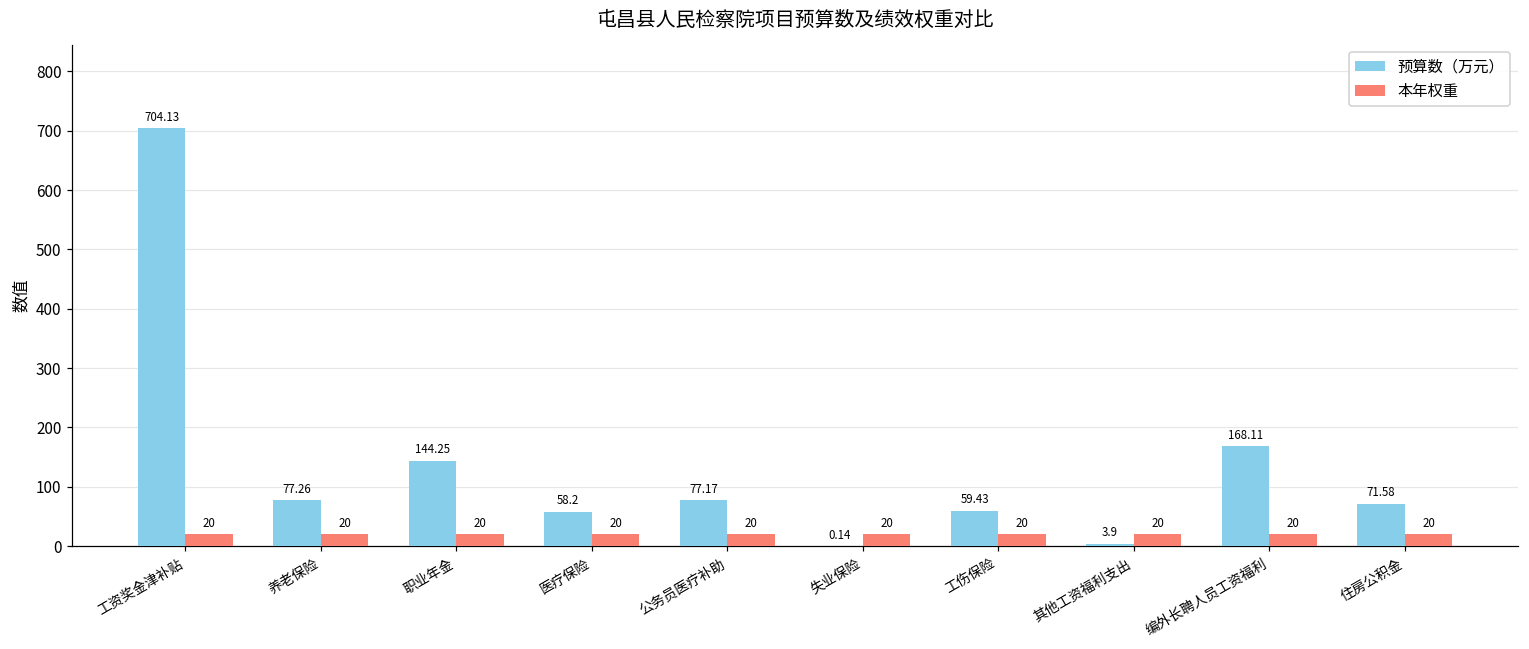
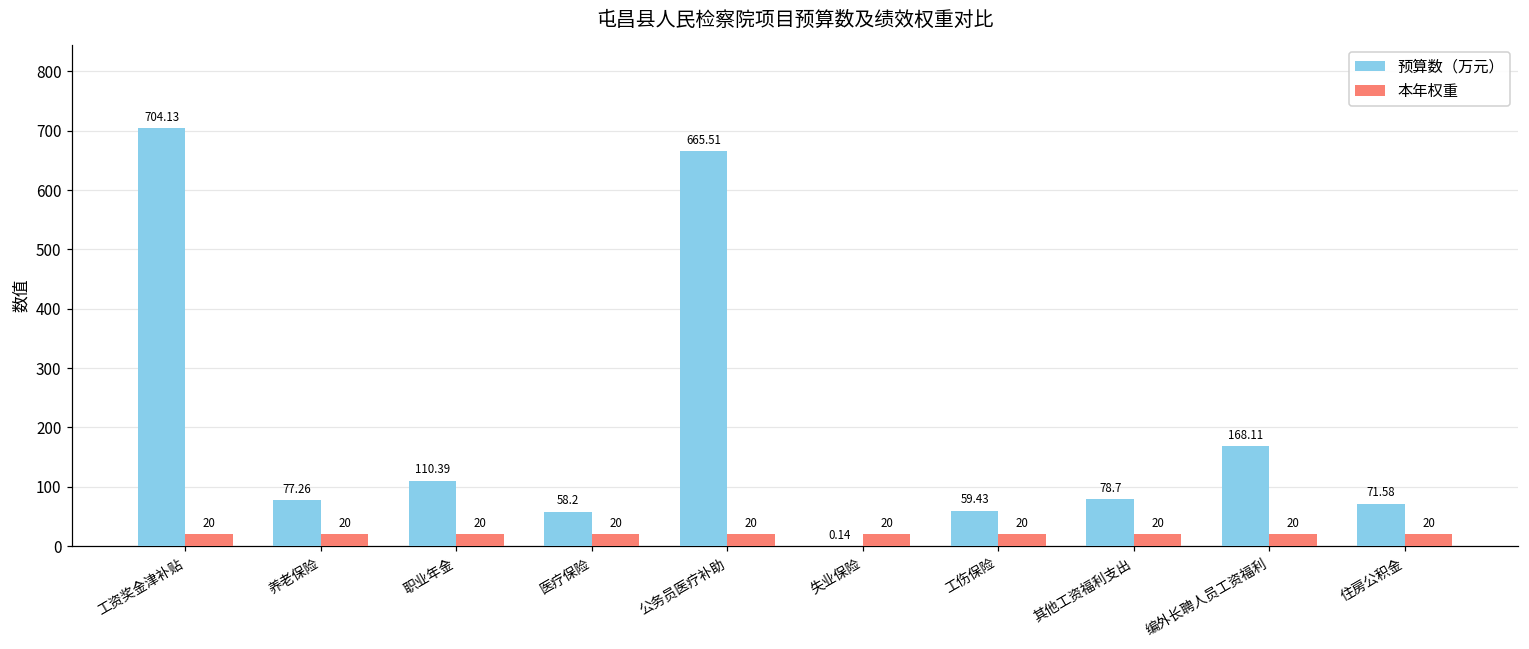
预算数（万元）, 职业年金: 144.25 -> 110.39
预算数（万元）, 公务员医疗补助: 77.17 -> 665.51
预算数（万元）, 其他工资福利支出: 3.9 -> 78.7
